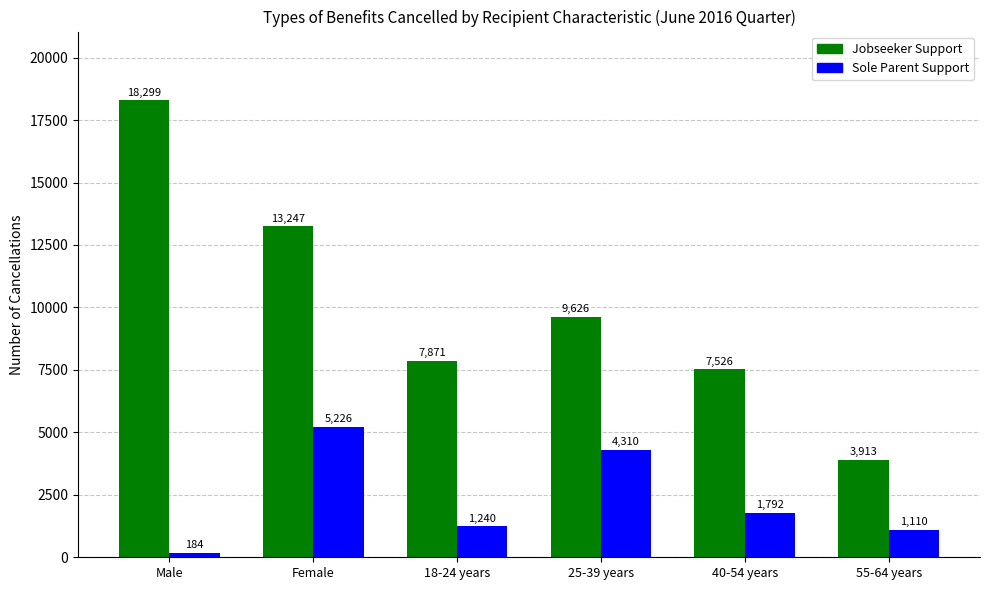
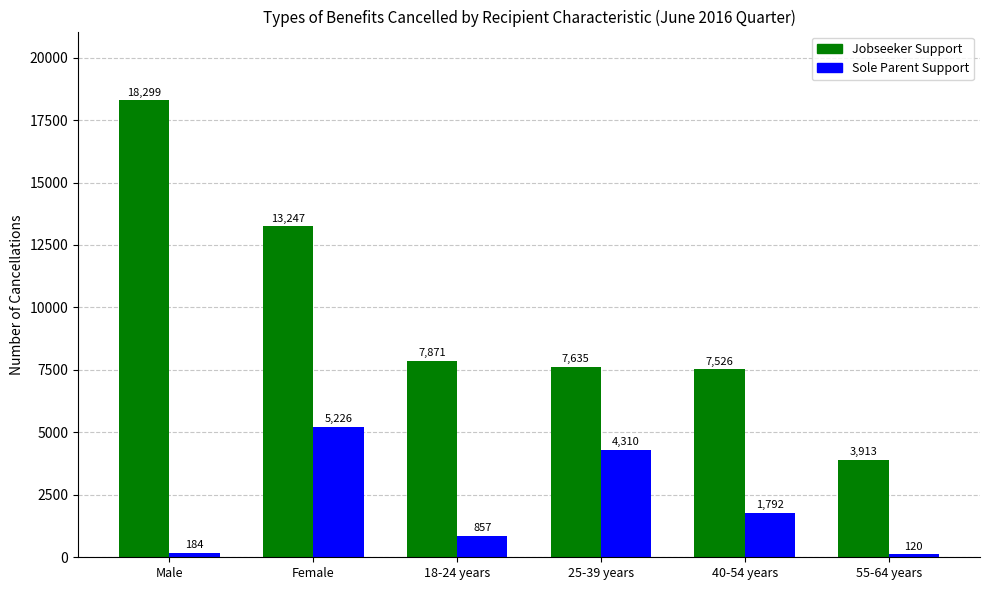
Sole Parent Support, 18-24 years: 1,240 -> 857
Jobseeker Support, 25-39 years: 9,626 -> 7,635
Sole Parent Support, 55-64 years: 1,110 -> 120
